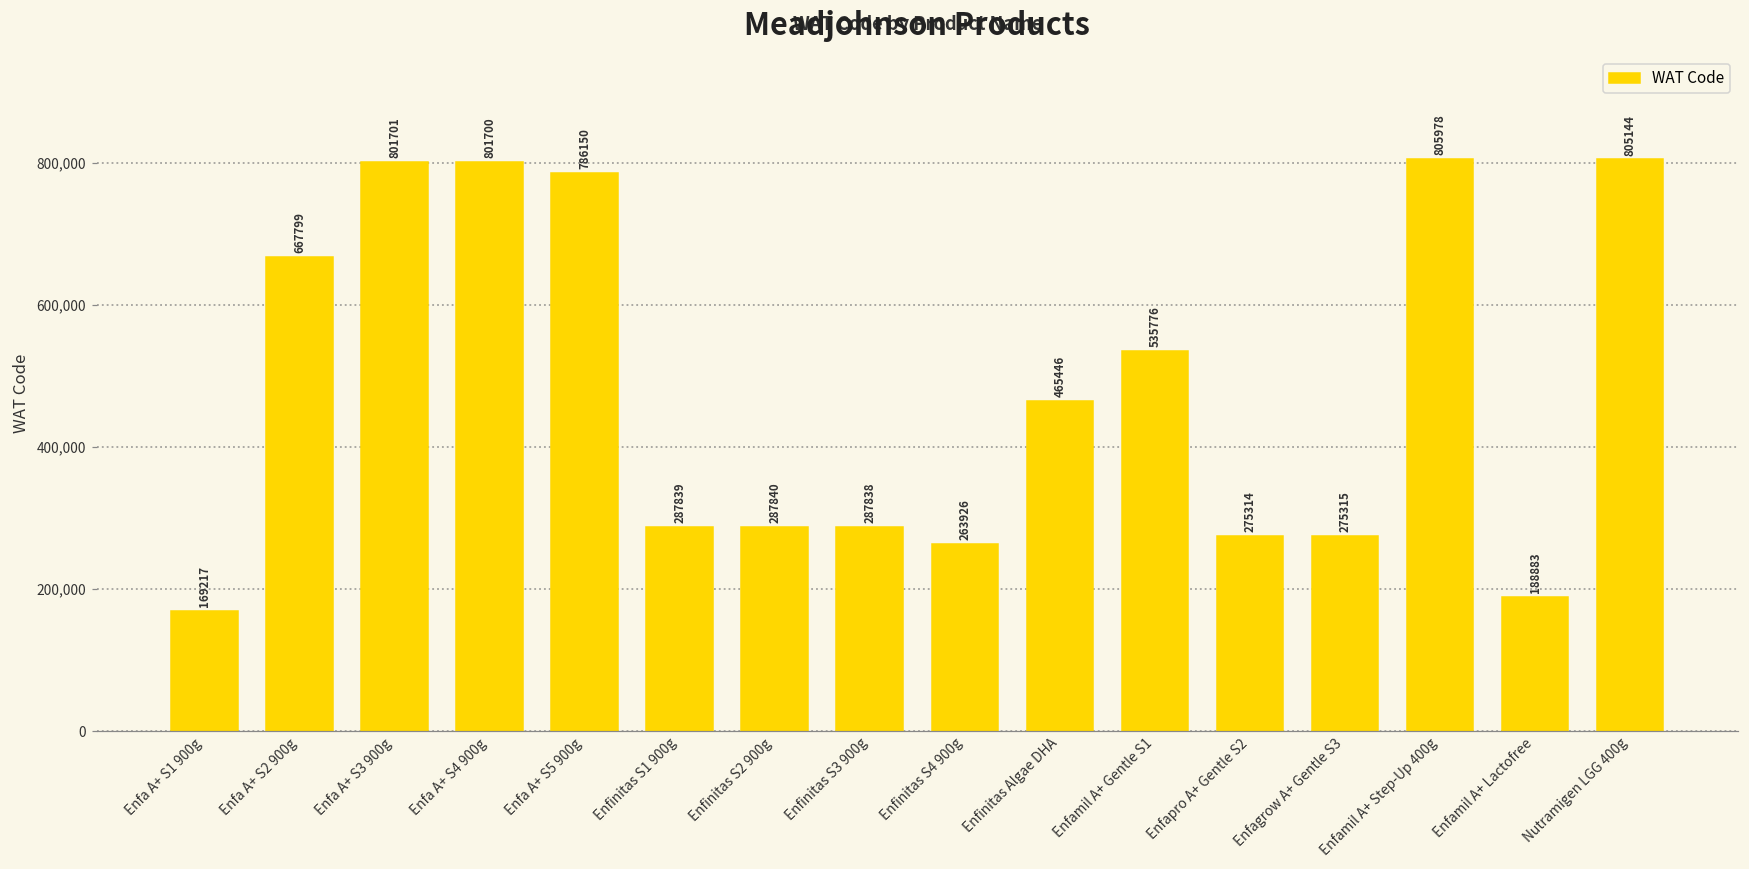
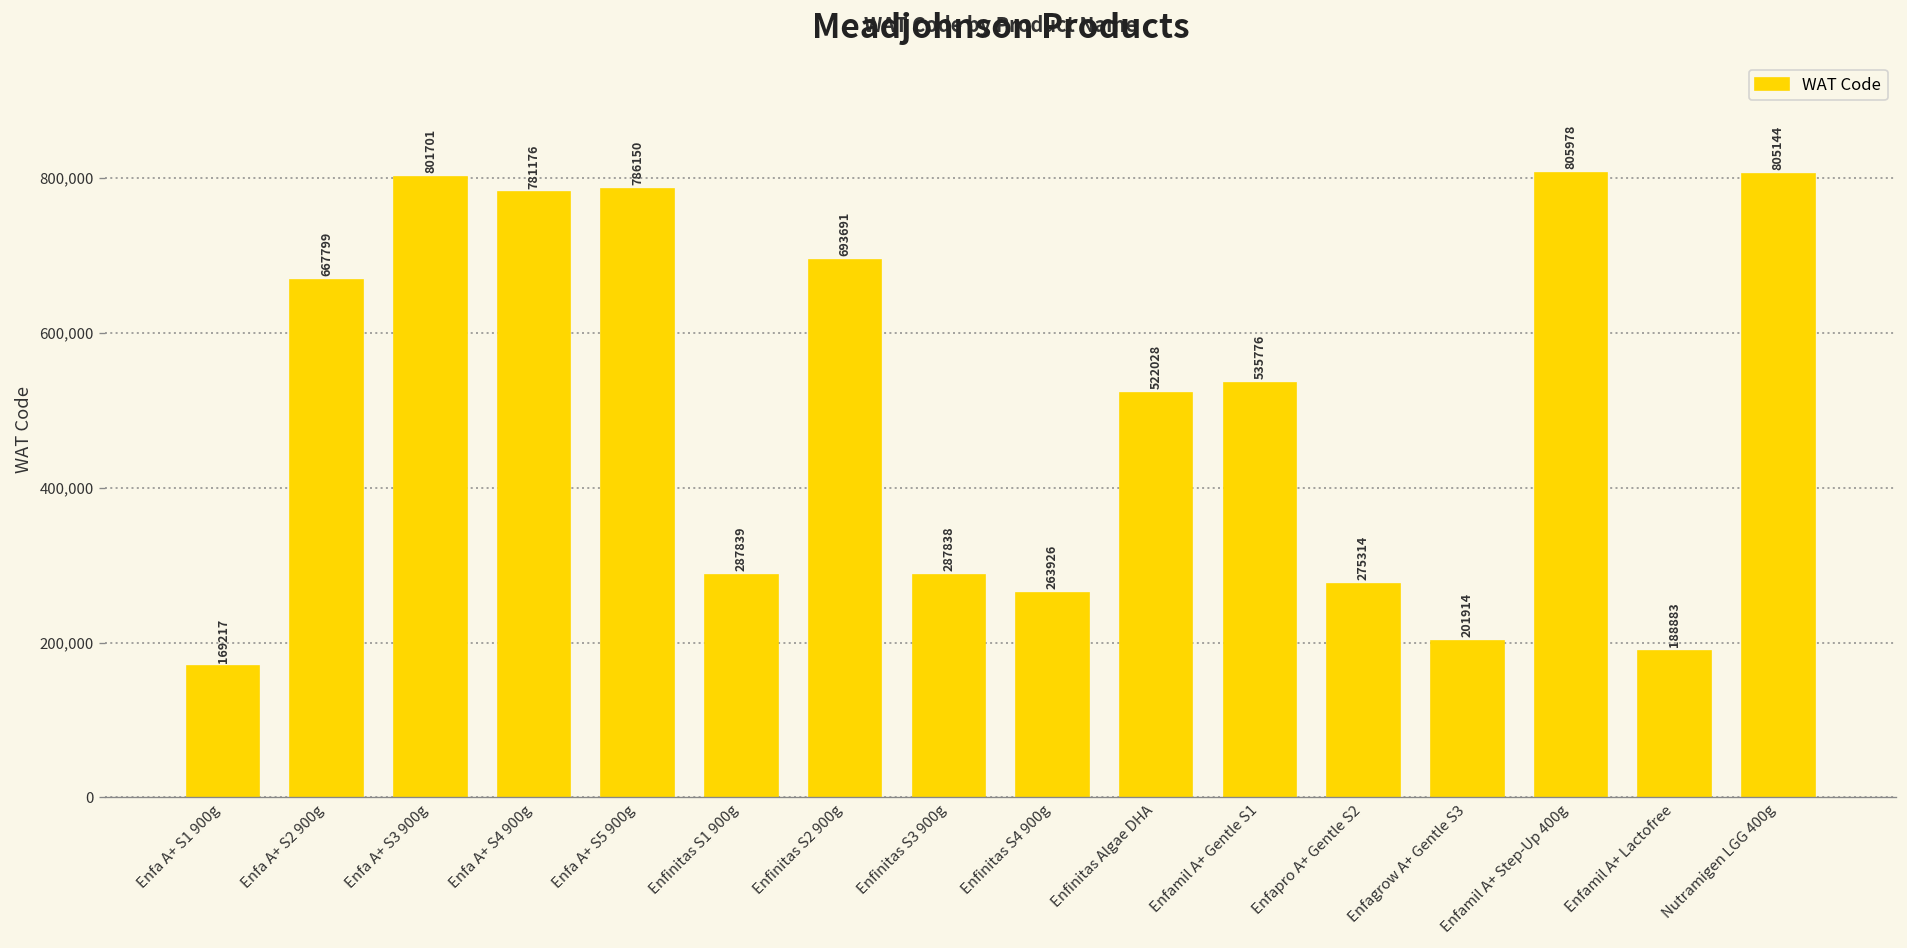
Enfa A+ S4 900g: 801700 -> 781176
Enfinitas S2 900g: 287840 -> 693691
Enfinitas Algae DHA: 465446 -> 522028
Enfagrow A+ Gentle S3: 275315 -> 201914
